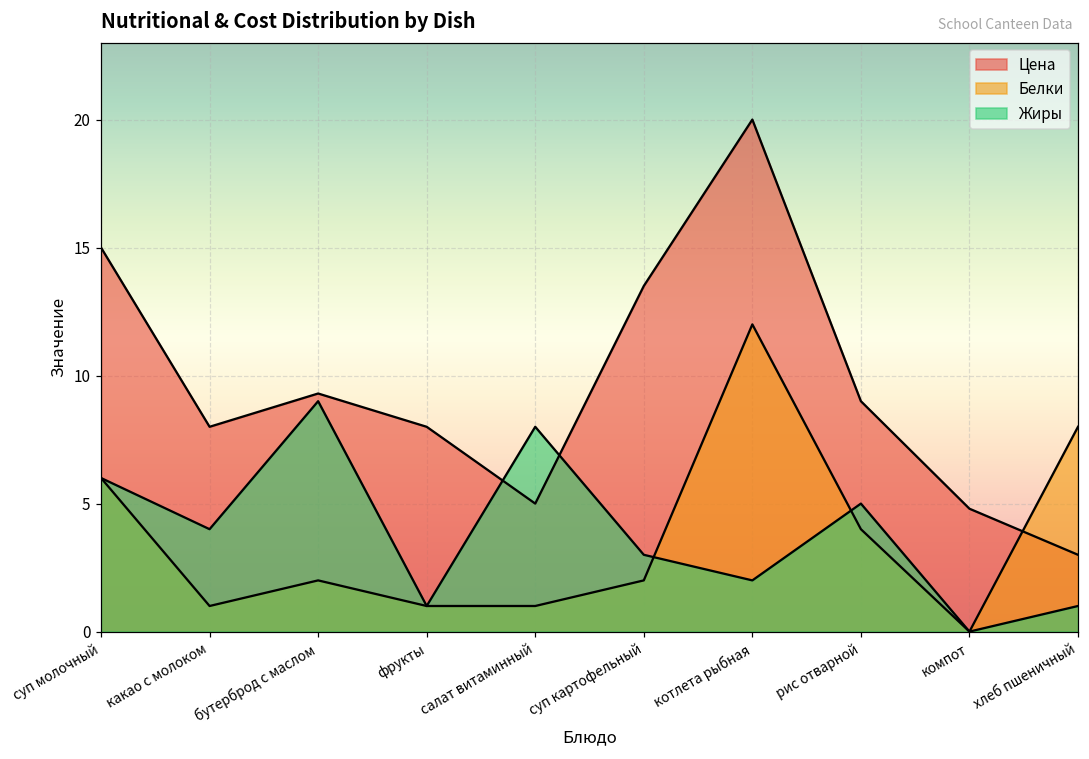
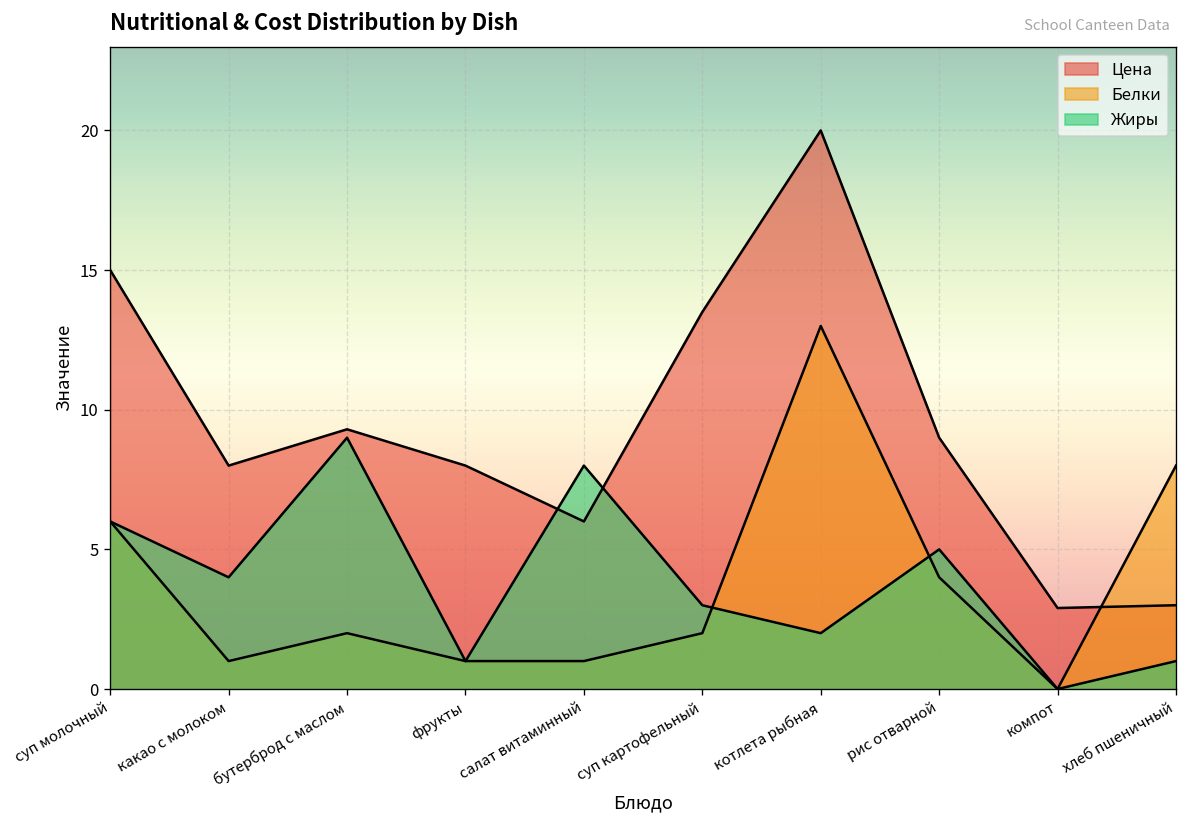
Цена, салат витаминный: 5 -> 6
Белки, котлета рыбная: 12 -> 13
Цена, компот: 4.8 -> 2.9
